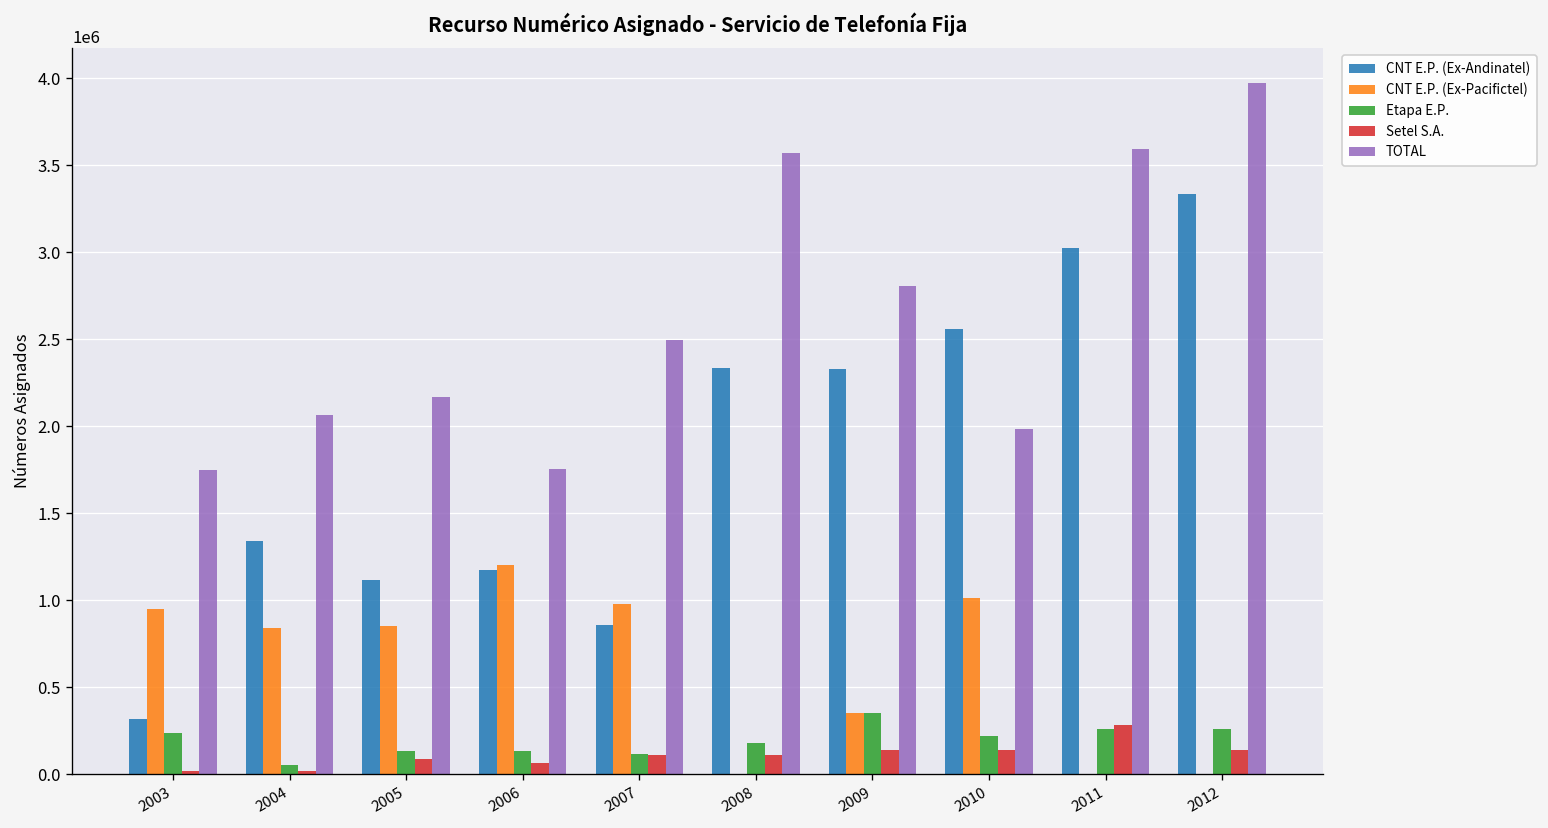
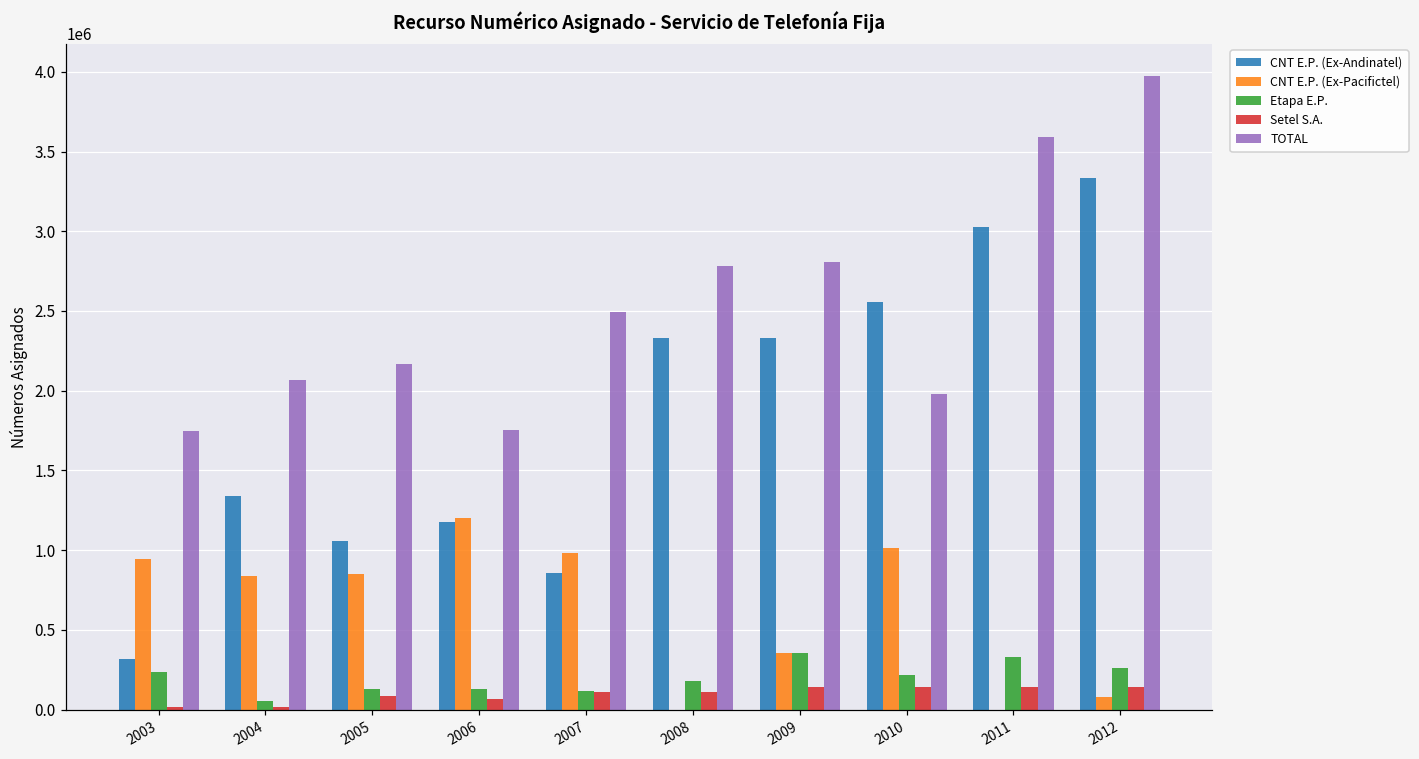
CNT E.P. (Ex-Andinatel), 2005: 1120000 -> 1050000
TOTAL, 2008: 3570000 -> 2780000
Etapa E.P., 2011: 260000 -> 330000
Setel S.A., 2011: 280000 -> 140000
CNT E.P. (Ex-Pacifictel), 2012: 0 -> 80000
